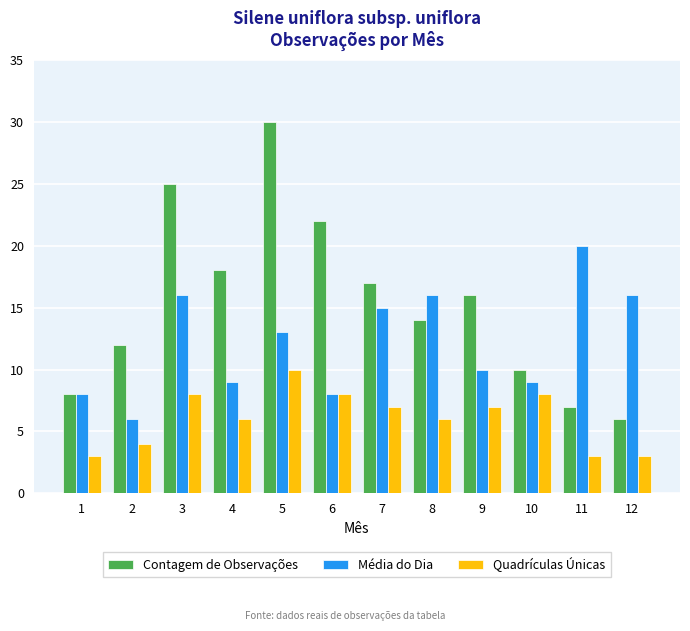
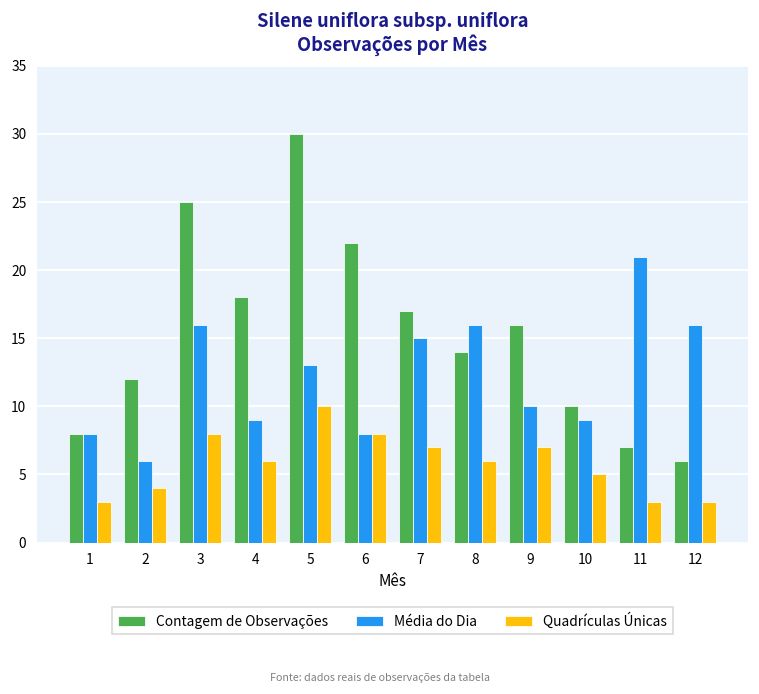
Quadrículas Únicas, 10: 8 -> 5
Média do Dia, 11: 20 -> 21
